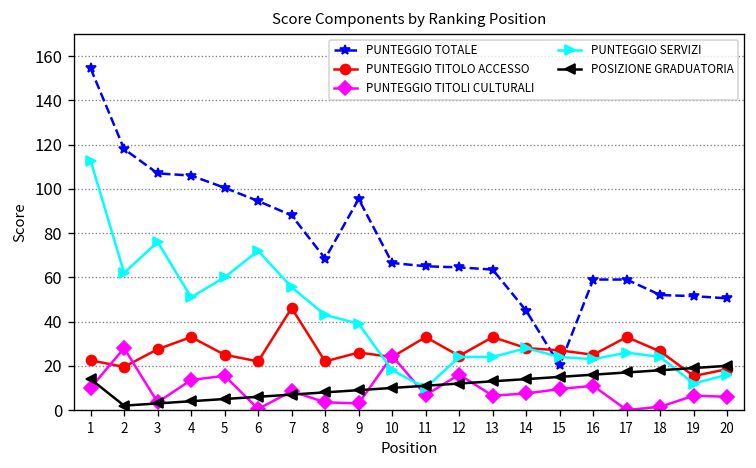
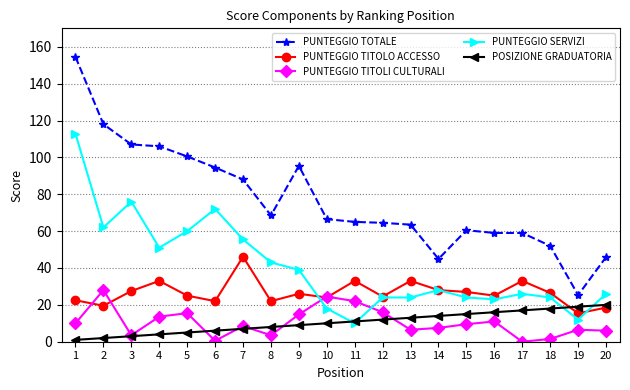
POSIZIONE GRADUATORIA, 1: 14 -> 1
PUNTEGGIO TITOLI CULTURALI, 9: 3 -> 15
PUNTEGGIO TITOLI CULTURALI, 11: 7 -> 22
PUNTEGGIO TOTALE, 15: 20 -> 61
PUNTEGGIO TOTALE, 19: 52 -> 25
PUNTEGGIO TOTALE, 20: 51 -> 46
PUNTEGGIO SERVIZI, 20: 16 -> 26
